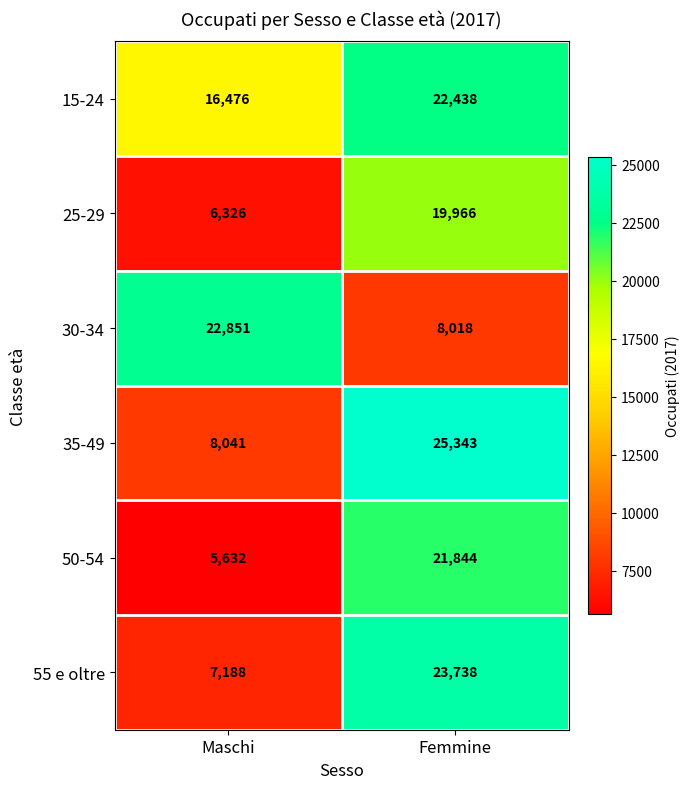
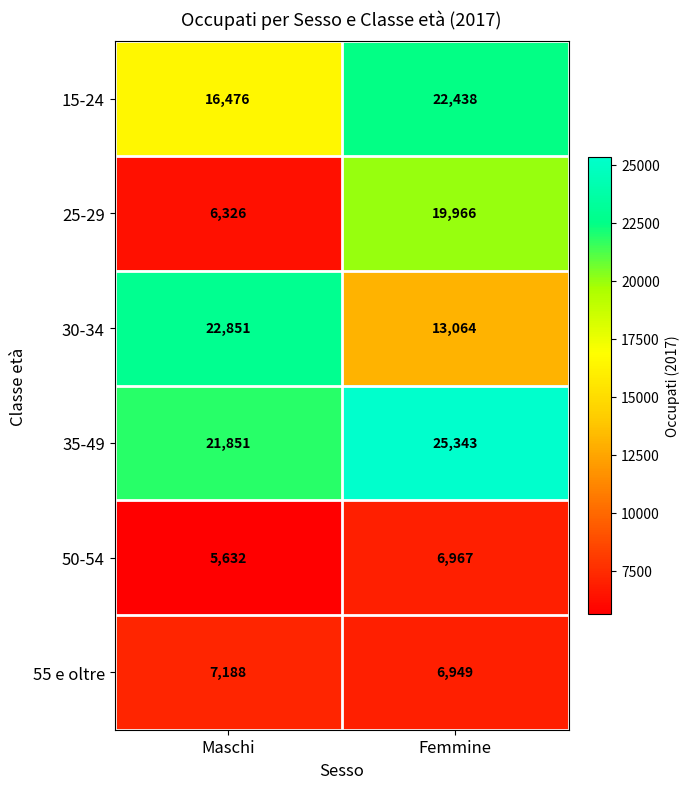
30-34, Femmine: 8,018 -> 13,064
35-49, Maschi: 8,041 -> 21,851
50-54, Femmine: 21,844 -> 6,967
55 e oltre, Femmine: 23,738 -> 6,949
